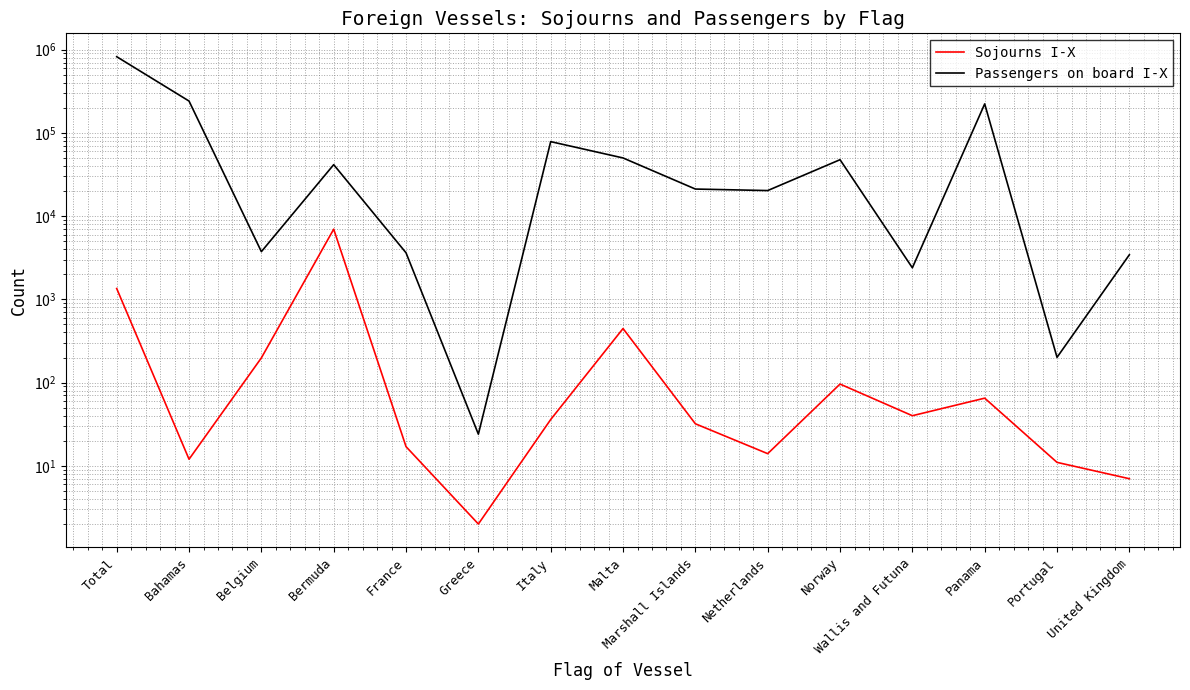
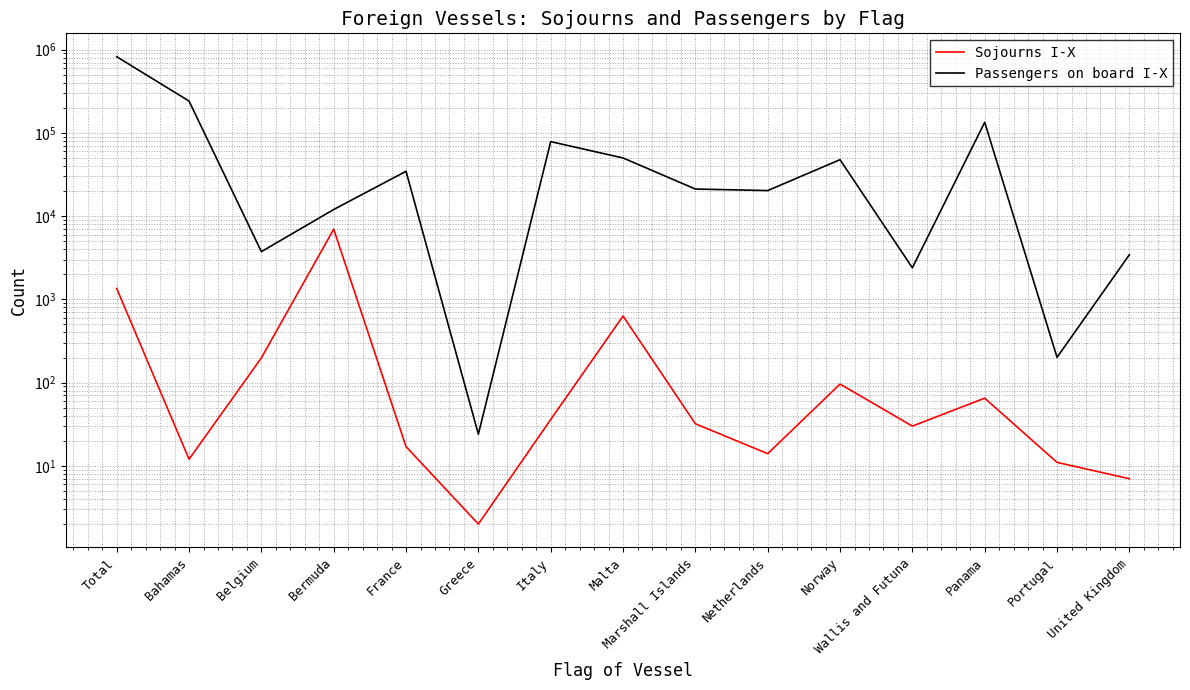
Passengers on board I-X, Bermuda: 40000 -> 12000
Passengers on board I-X, France: 4000 -> 35000
Sojourns I-X, Malta: 400 -> 600
Sojourns I-X, Wallis and Futuna: 40 -> 30
Passengers on board I-X, Panama: 220000 -> 130000
